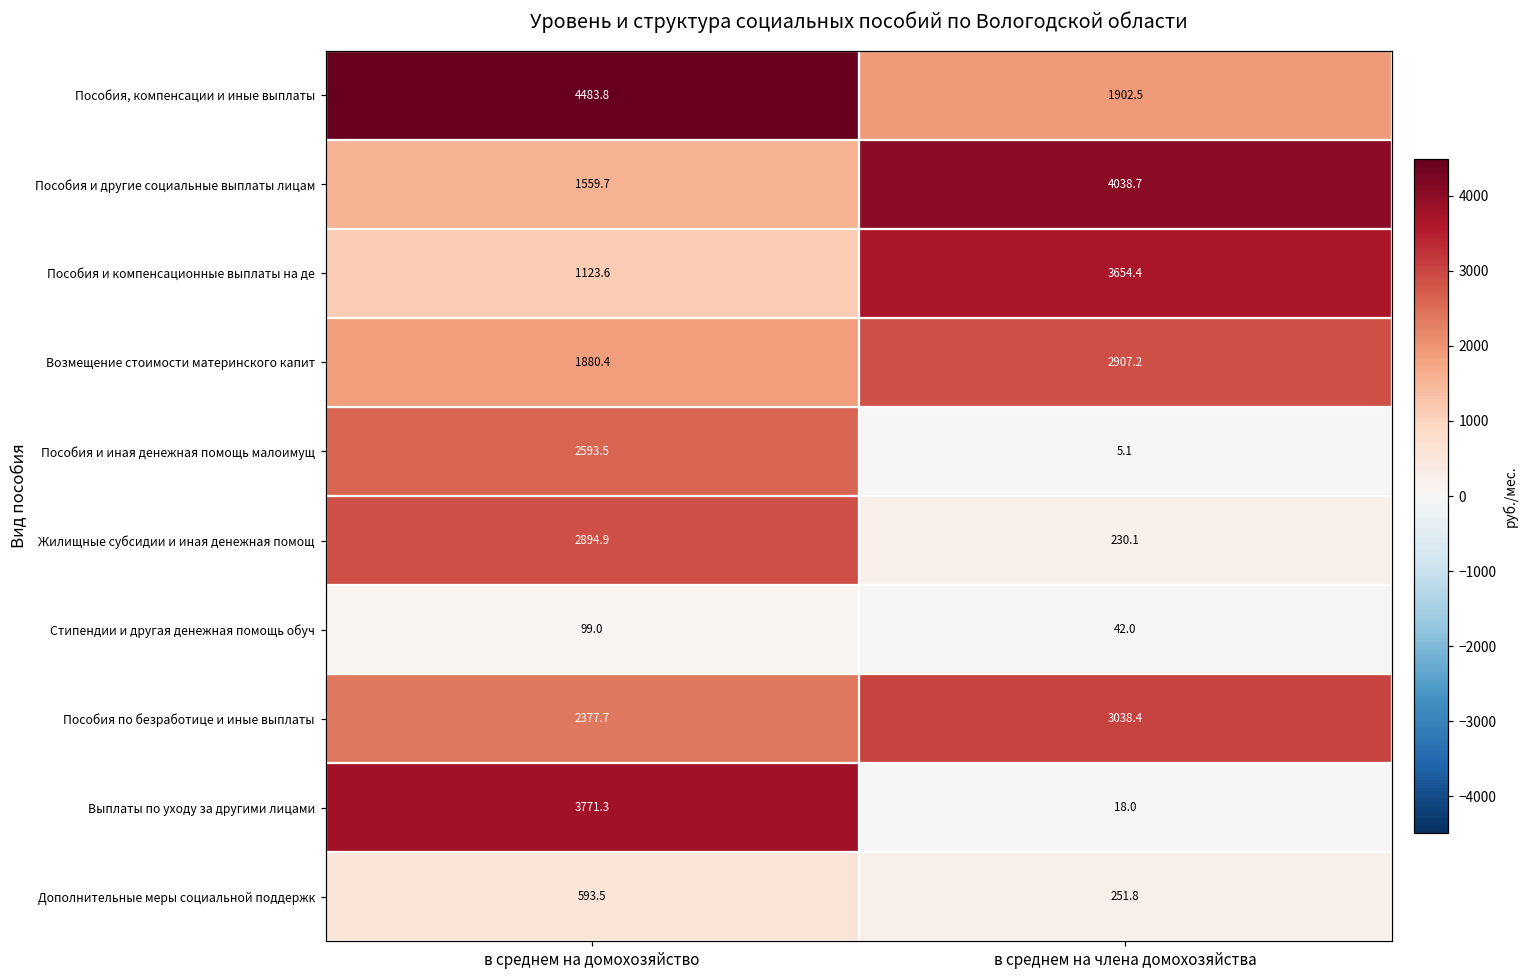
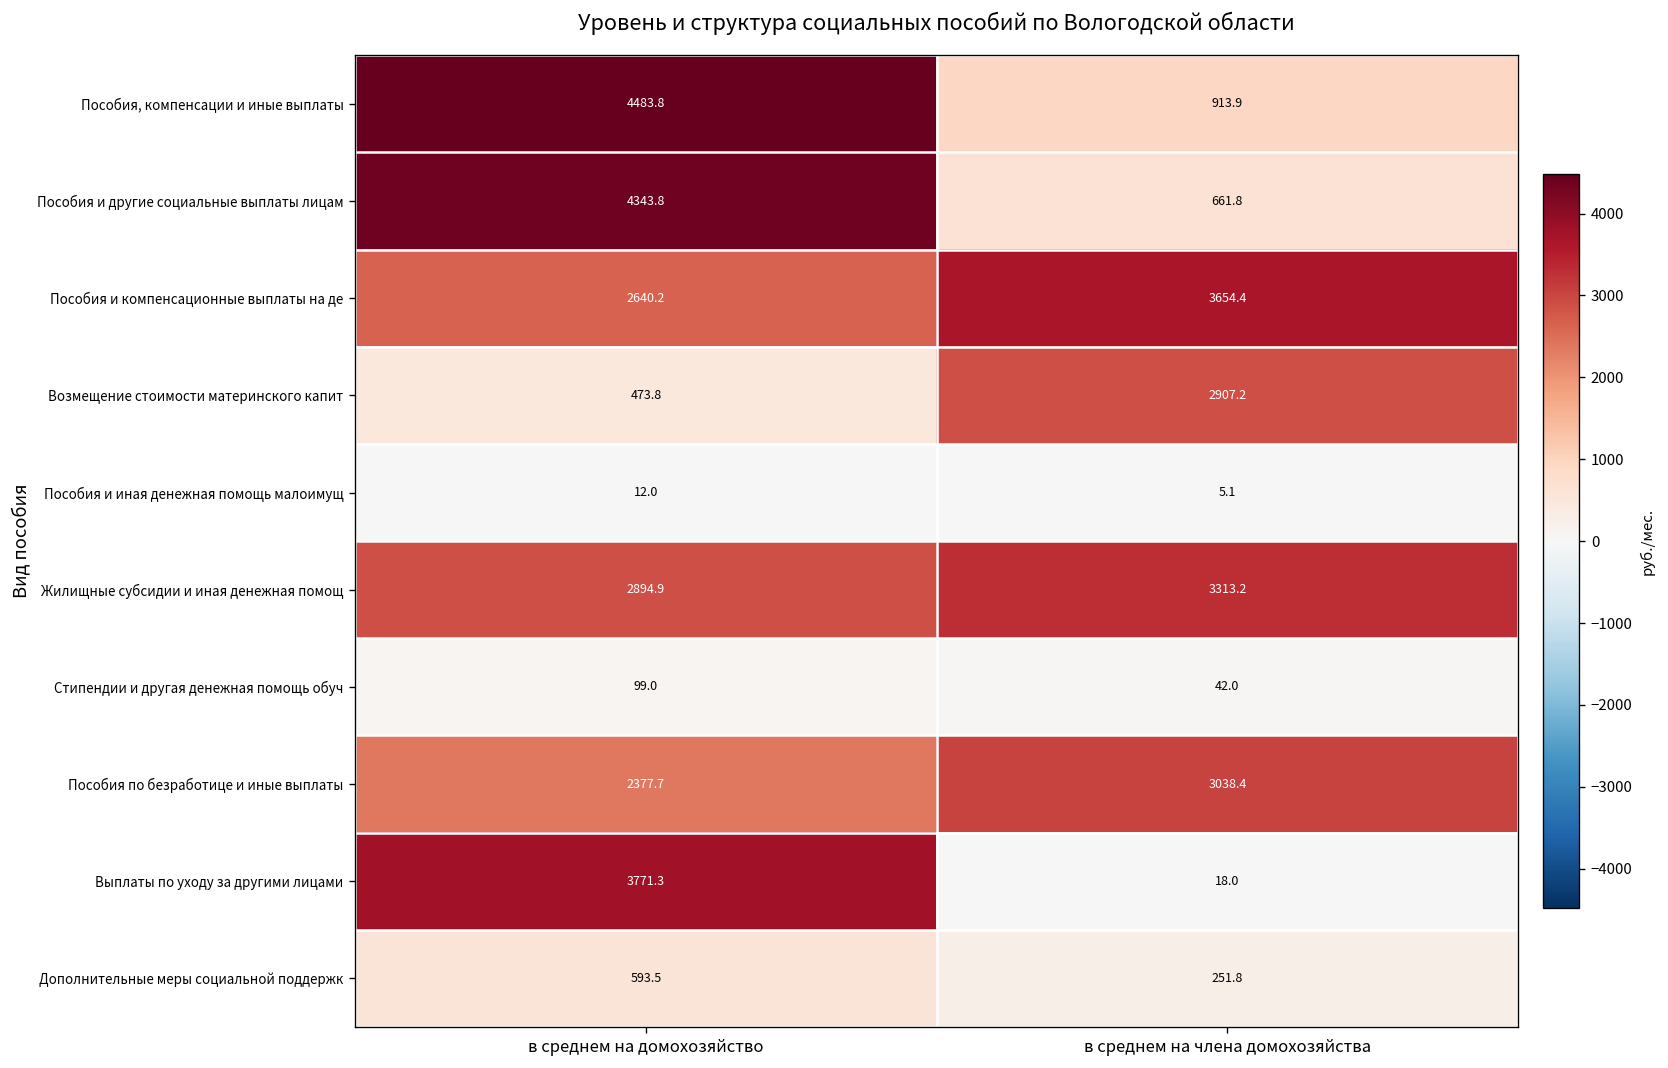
Пособия, компенсации и иные выплаты, в среднем на члена домохозяйства: 1902.5 -> 913.9
Пособия и другие социальные выплаты лицам, в среднем на домохозяйство: 1559.7 -> 4343.8
Пособия и другие социальные выплаты лицам, в среднем на члена домохозяйства: 4038.7 -> 661.8
Пособия и компенсационные выплаты на де, в среднем на домохозяйство: 1123.6 -> 2640.2
Возмещение стоимости материнского капит, в среднем на домохозяйство: 1880.4 -> 473.8
Пособия и иная денежная помощь малоимущ, в среднем на домохозяйство: 2593.5 -> 12.0
Жилищные субсидии и иная денежная помощ, в среднем на члена домохозяйства: 230.1 -> 3313.2
